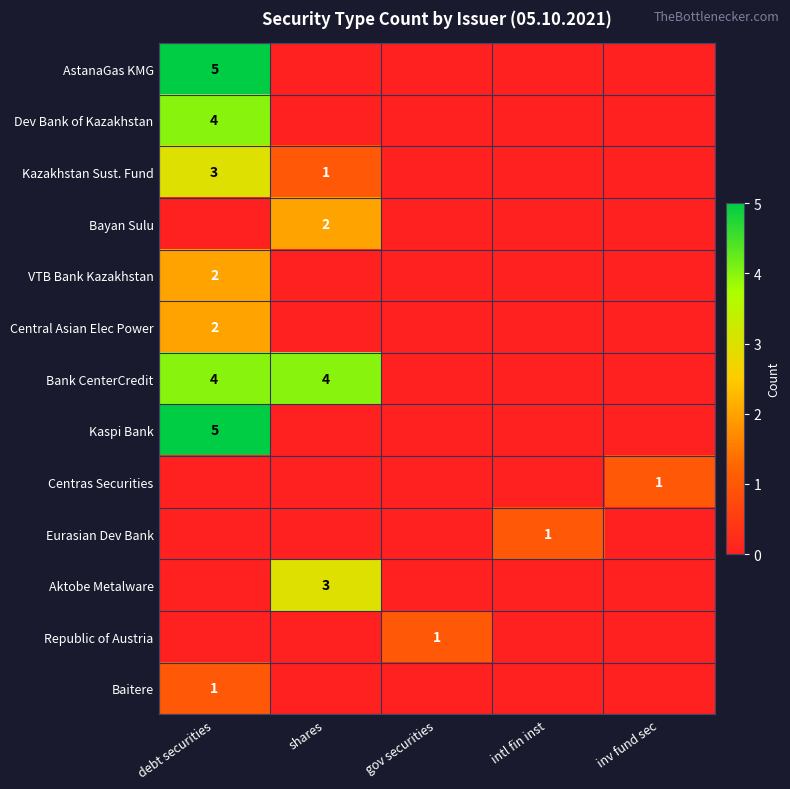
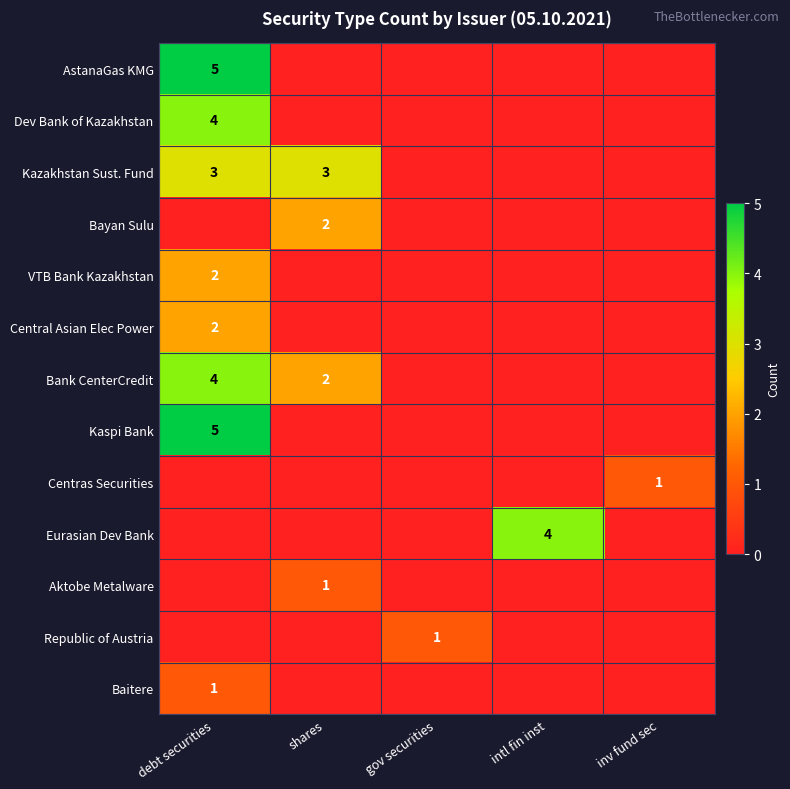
Kazakhstan Sust. Fund, shares: 1 -> 3
Bank CenterCredit, shares: 4 -> 2
Eurasian Dev Bank, intl fin inst: 1 -> 4
Aktobe Metalware, shares: 3 -> 1
